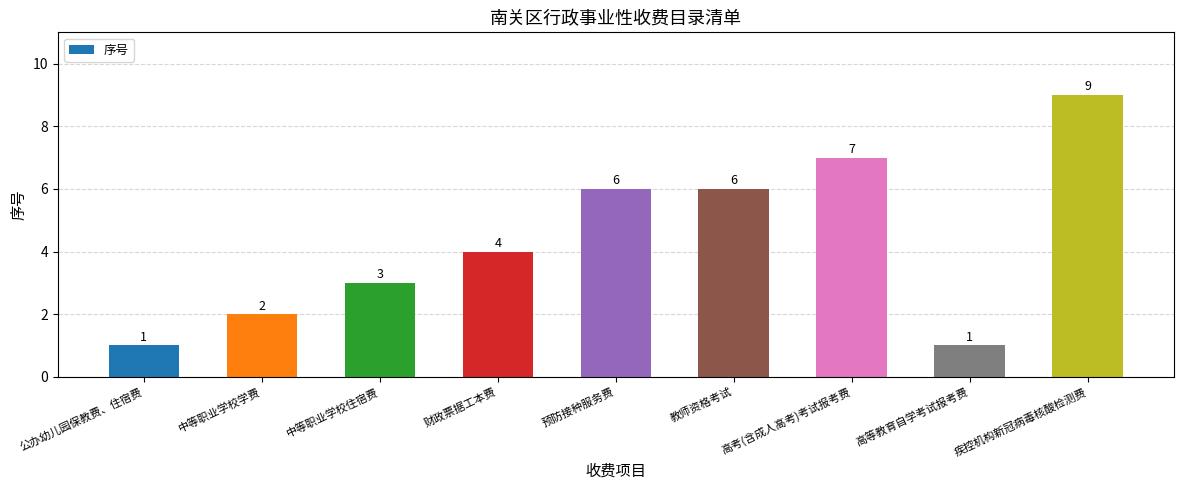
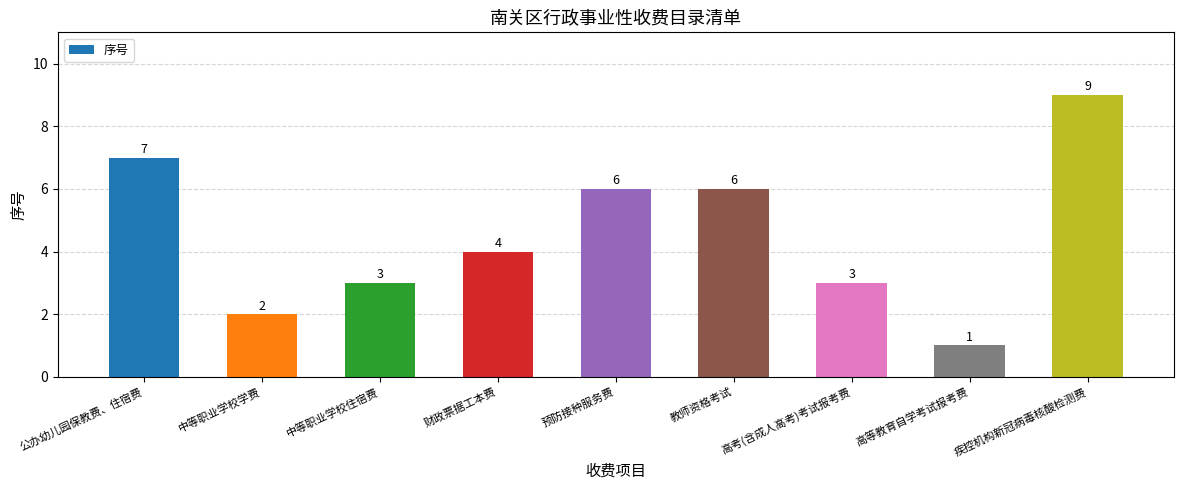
公办幼儿园保教费、住宿费: 1 -> 7
高考(含成人高考)考试报考费: 7 -> 3
